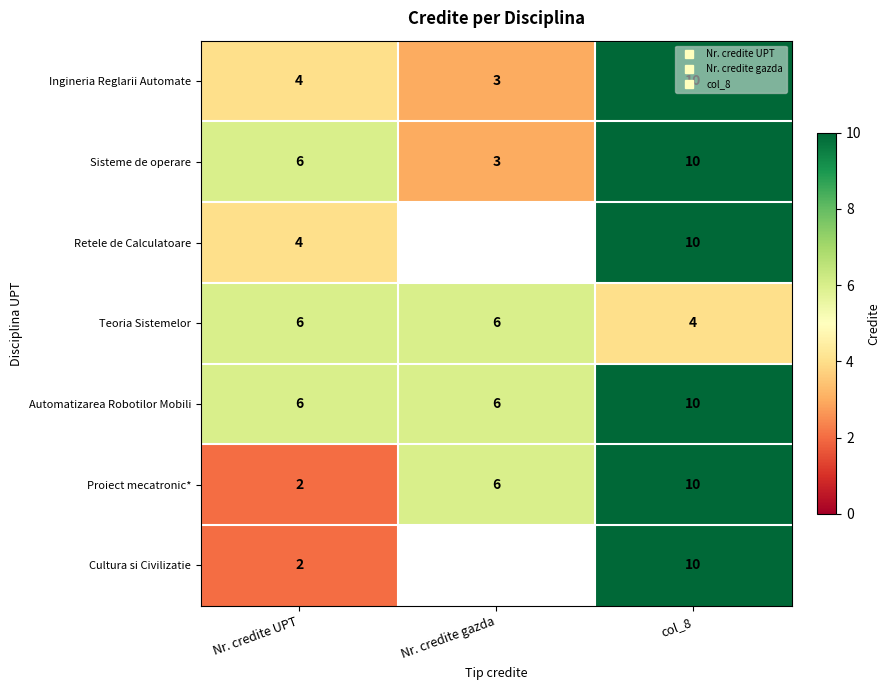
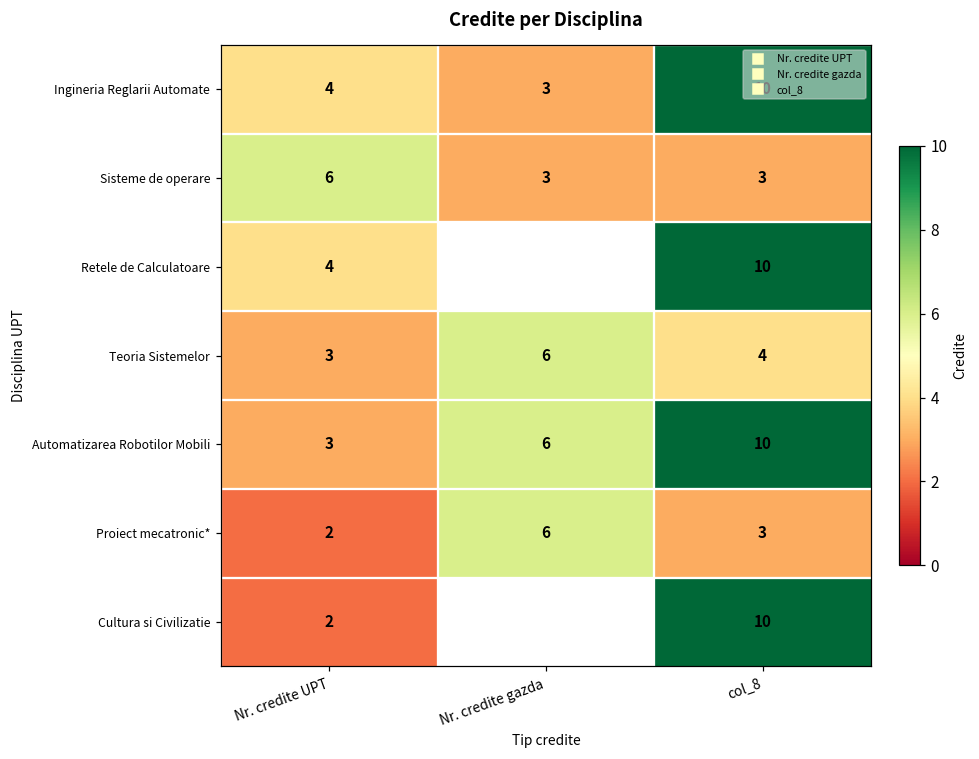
Sisteme de operare, col_8: 10 -> 3
Teoria Sistemelor, Nr. credite UPT: 6 -> 3
Automatizarea Robotilor Mobili, Nr. credite UPT: 6 -> 3
Proiect mecatronic*, col_8: 10 -> 3
